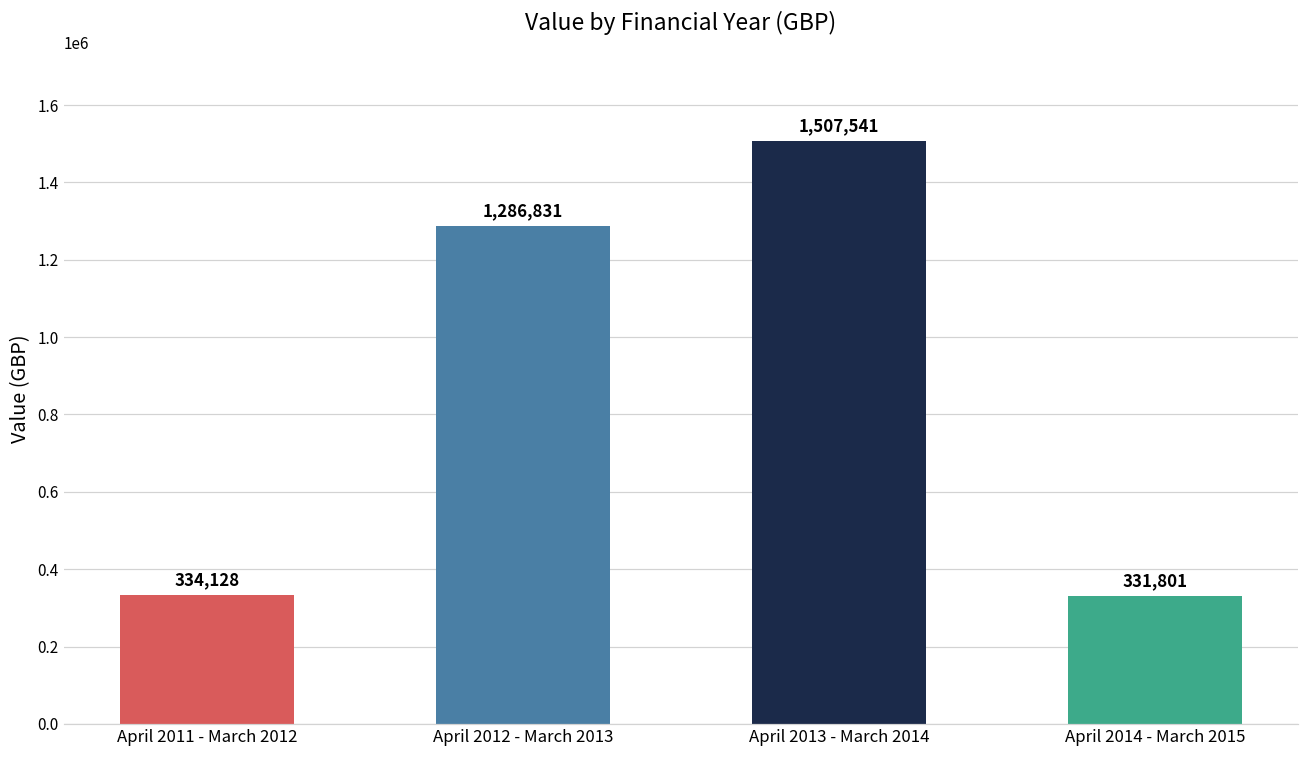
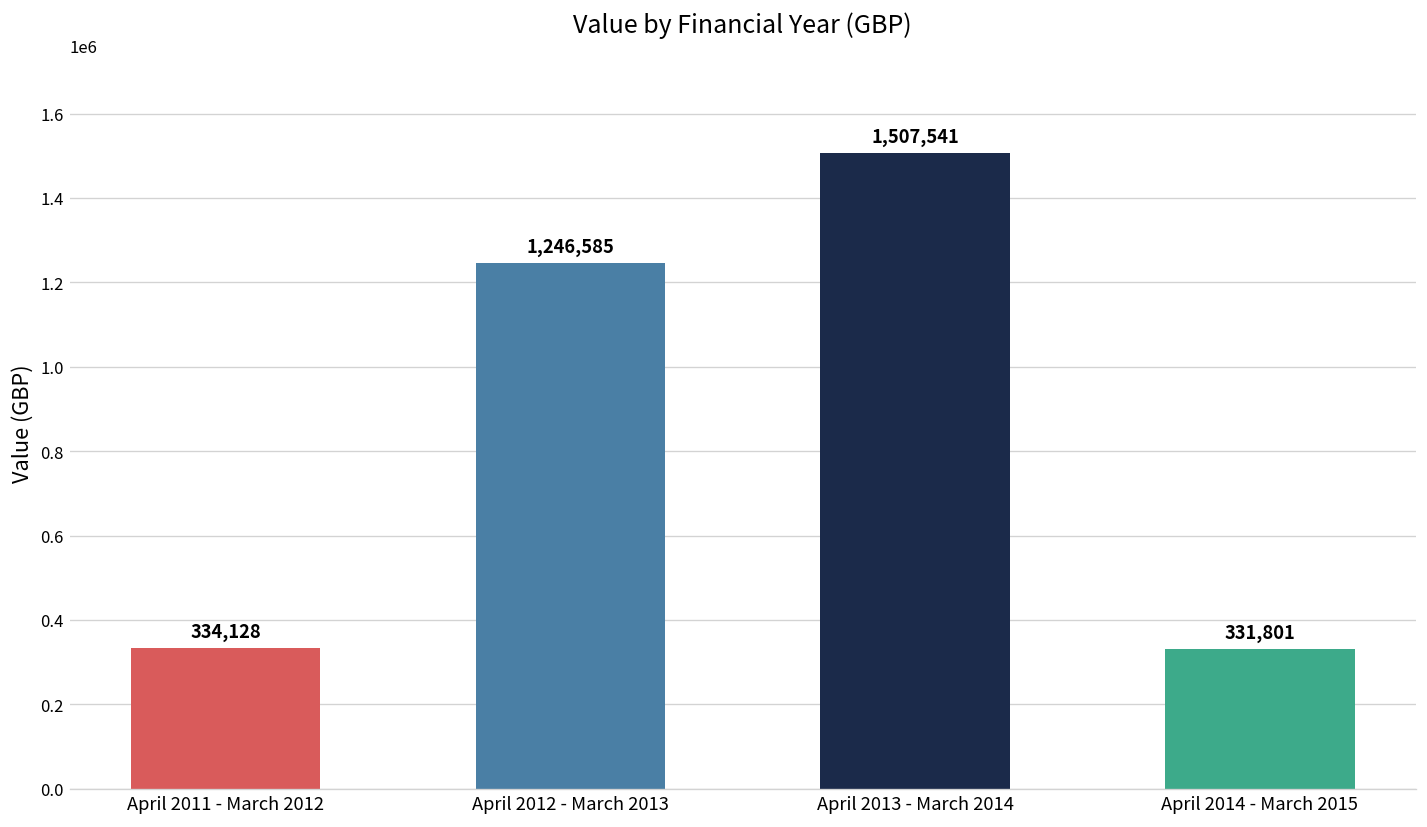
April 2012 - March 2013: 1,286,831 -> 1,246,585
